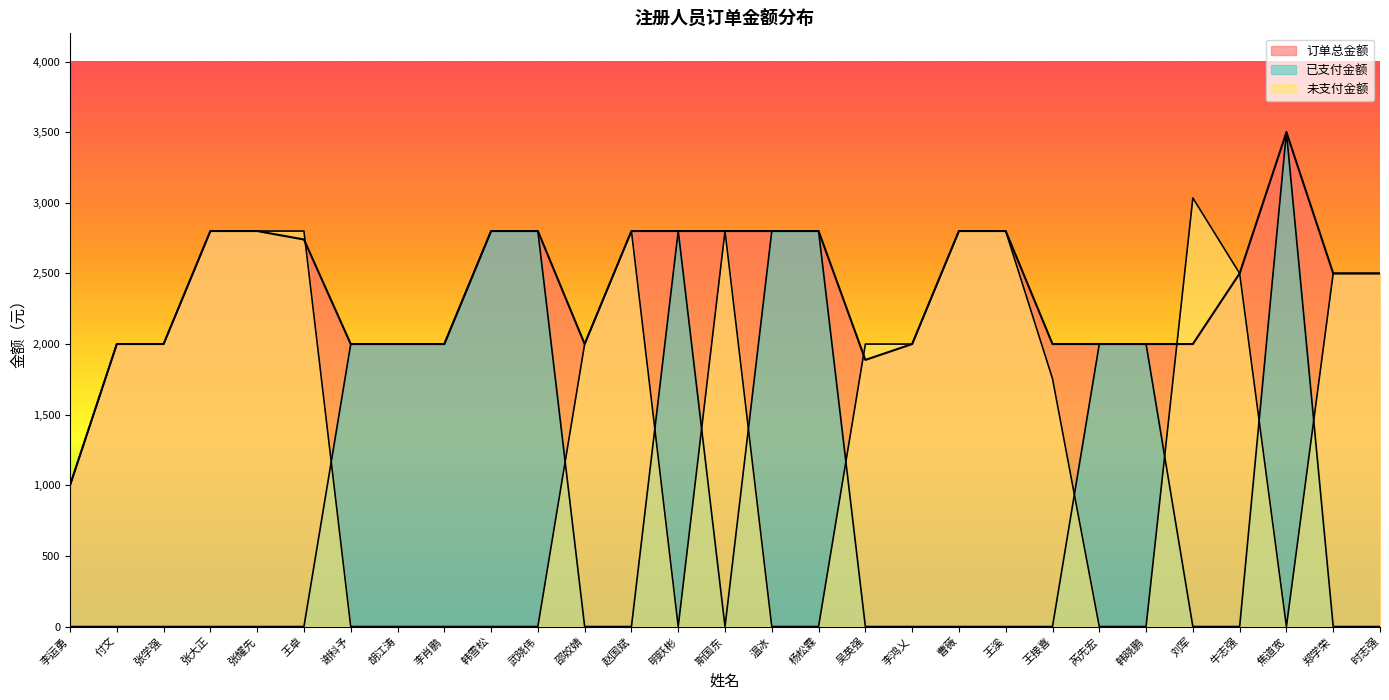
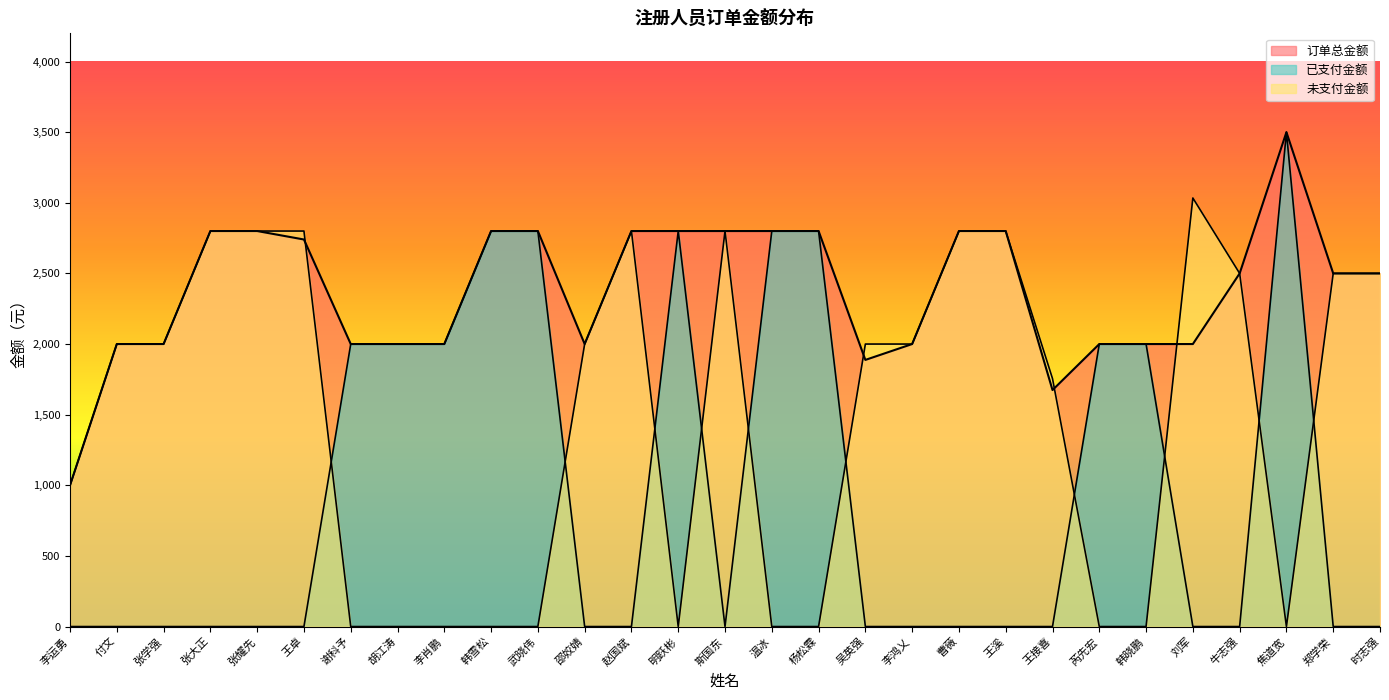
订单总金额, 王接喜: 2,000 -> 1,670
